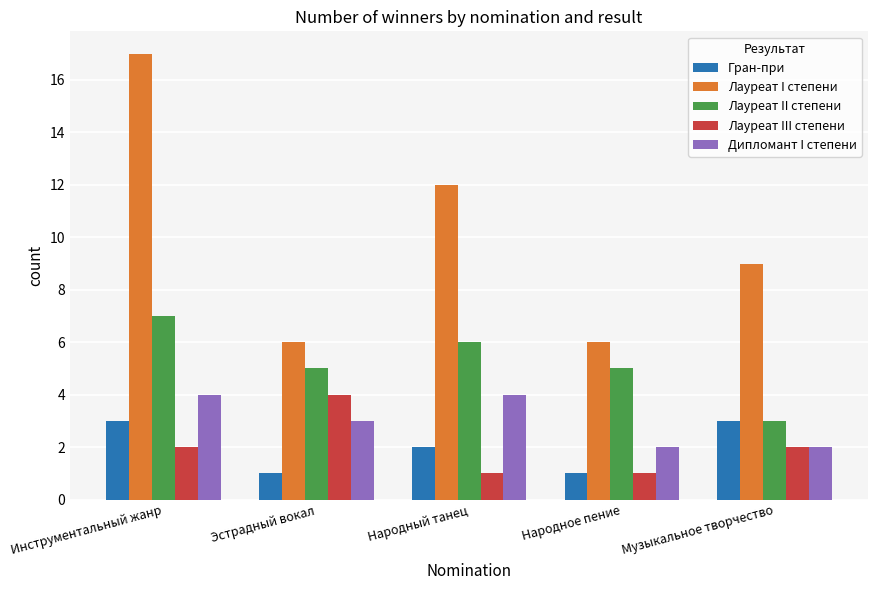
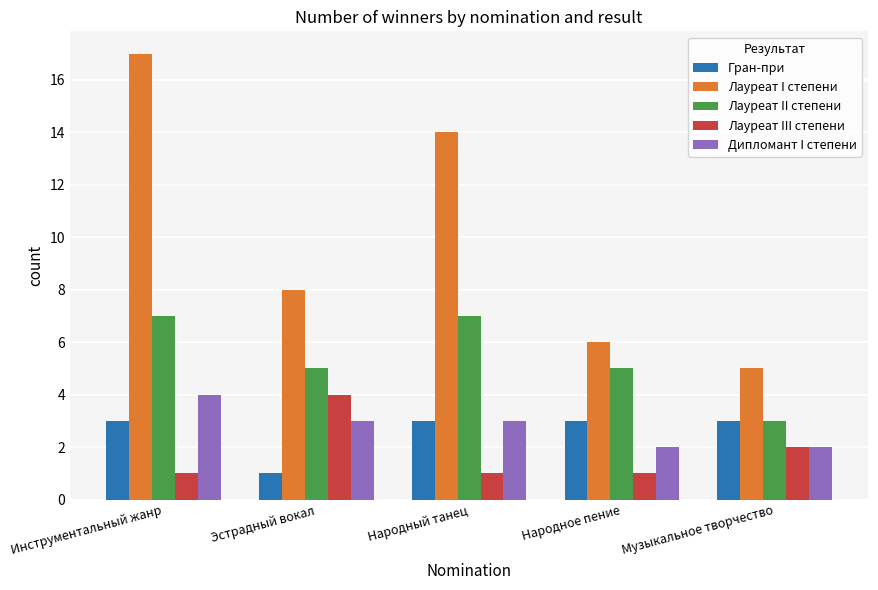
Лауреат III степени, Инструментальный жанр: 2 -> 1
Лауреат I степени, Эстрадный вокал: 6 -> 8
Гран-при, Народный танец: 2 -> 3
Лауреат I степени, Народный танец: 12 -> 14
Лауреат II степени, Народный танец: 6 -> 7
Дипломант I степени, Народный танец: 4 -> 3
Гран-при, Народное пение: 1 -> 3
Лауреат I степени, Музыкальное творчество: 9 -> 5
